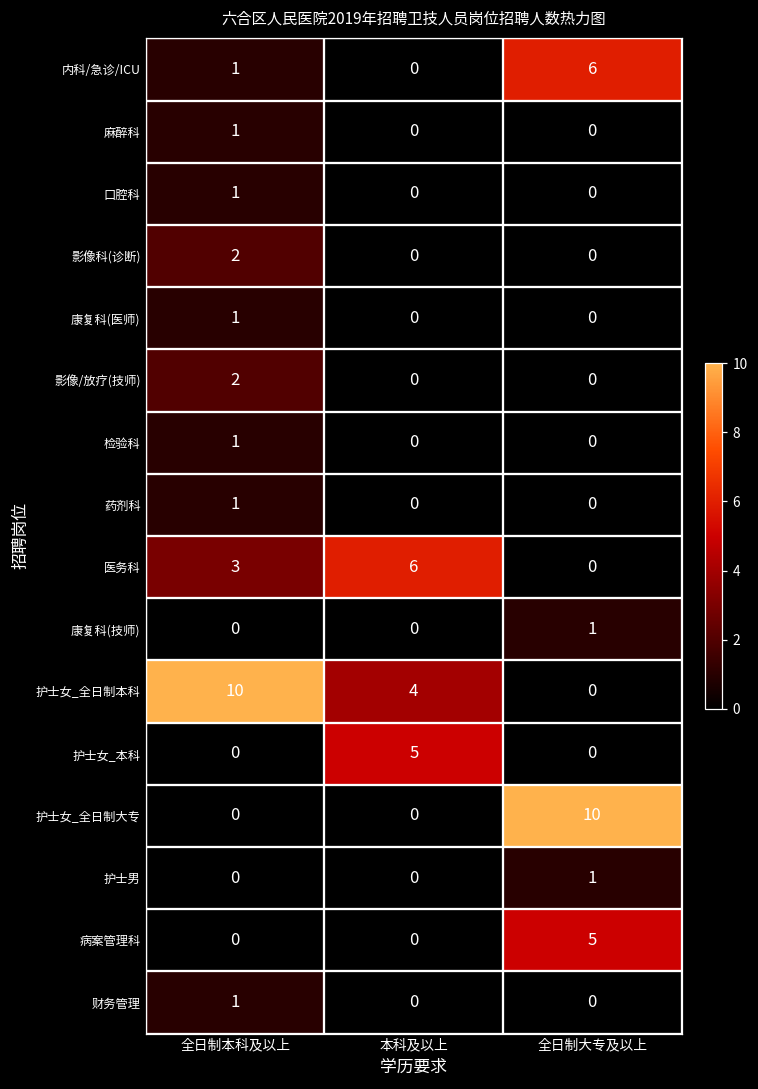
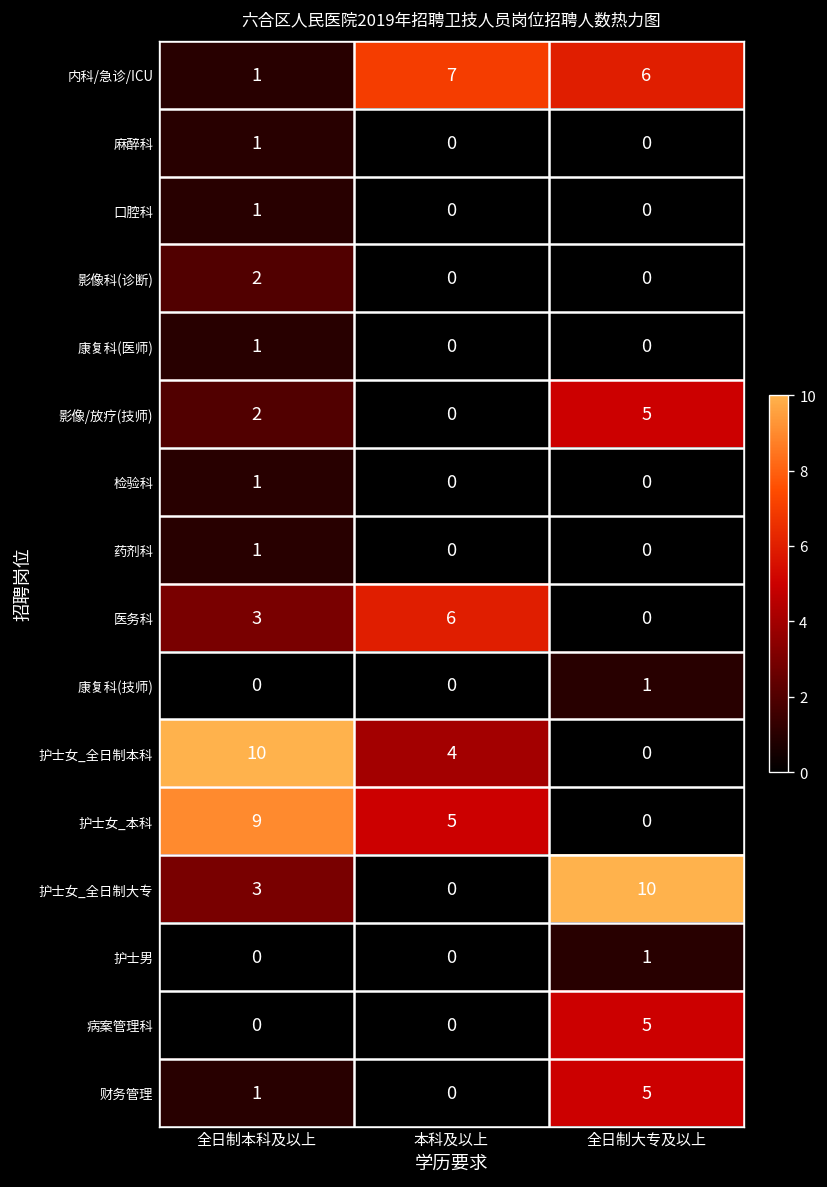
内科/急诊/ICU, 本科及以上: 0 -> 7
影像/放疗(技师), 全日制大专及以上: 0 -> 5
护士女_本科, 全日制本科及以上: 0 -> 9
护士女_全日制大专, 全日制本科及以上: 0 -> 3
财务管理, 全日制大专及以上: 0 -> 5
